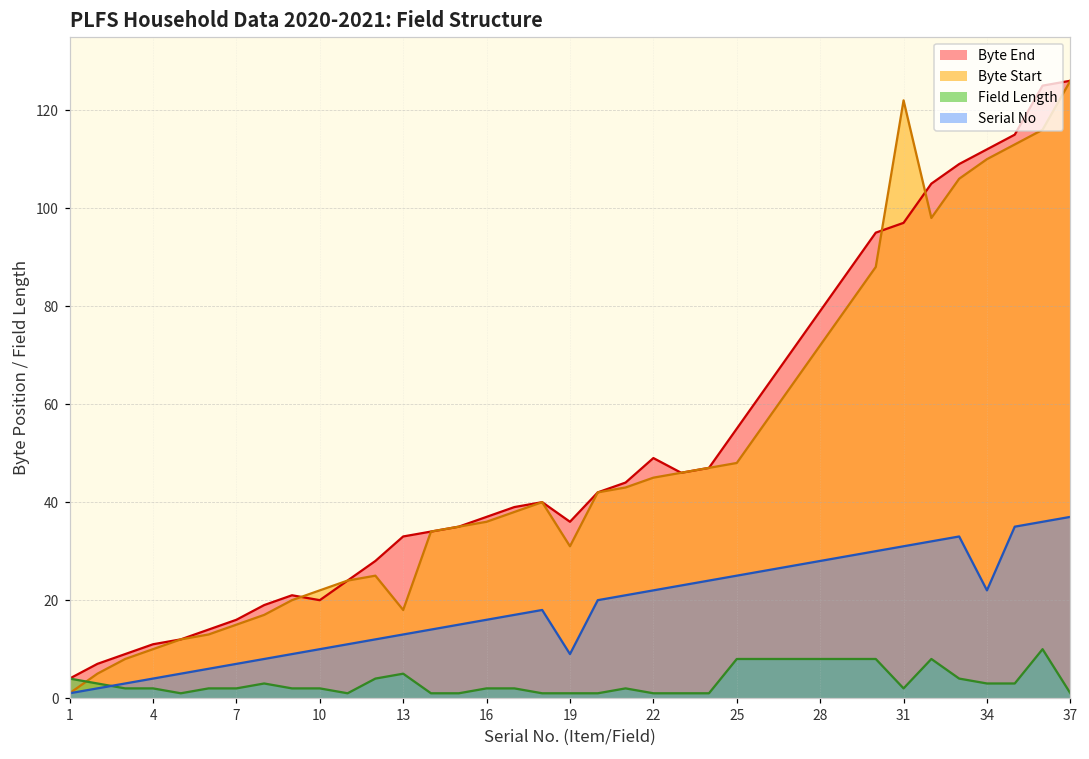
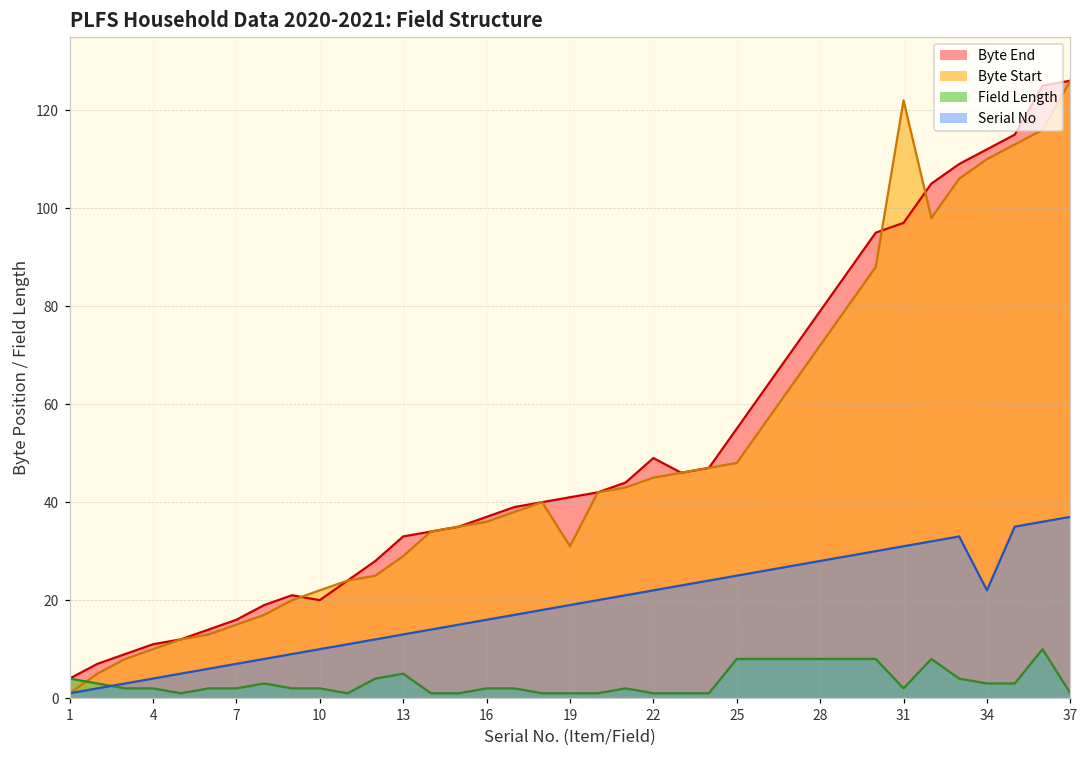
Byte Start, 13: 18 -> 29
Byte End, 19: 36 -> 41
Serial No, 19: 9 -> 19
